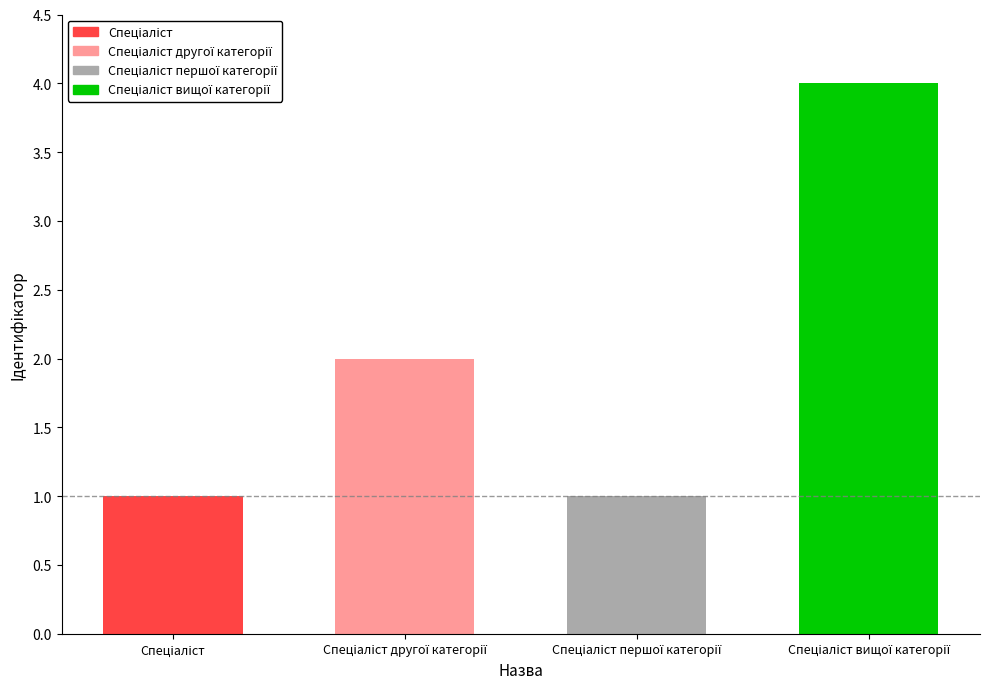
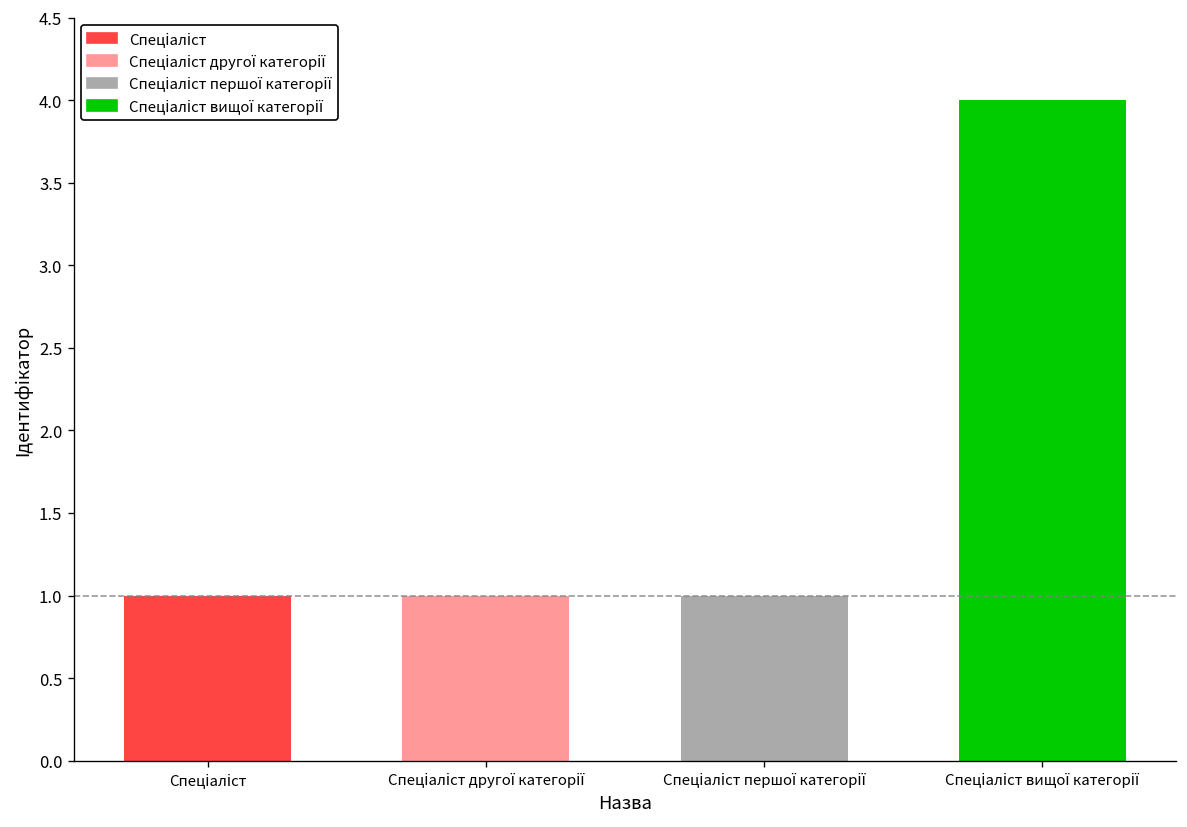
Спеціаліст другої категорії: 2 -> 1
